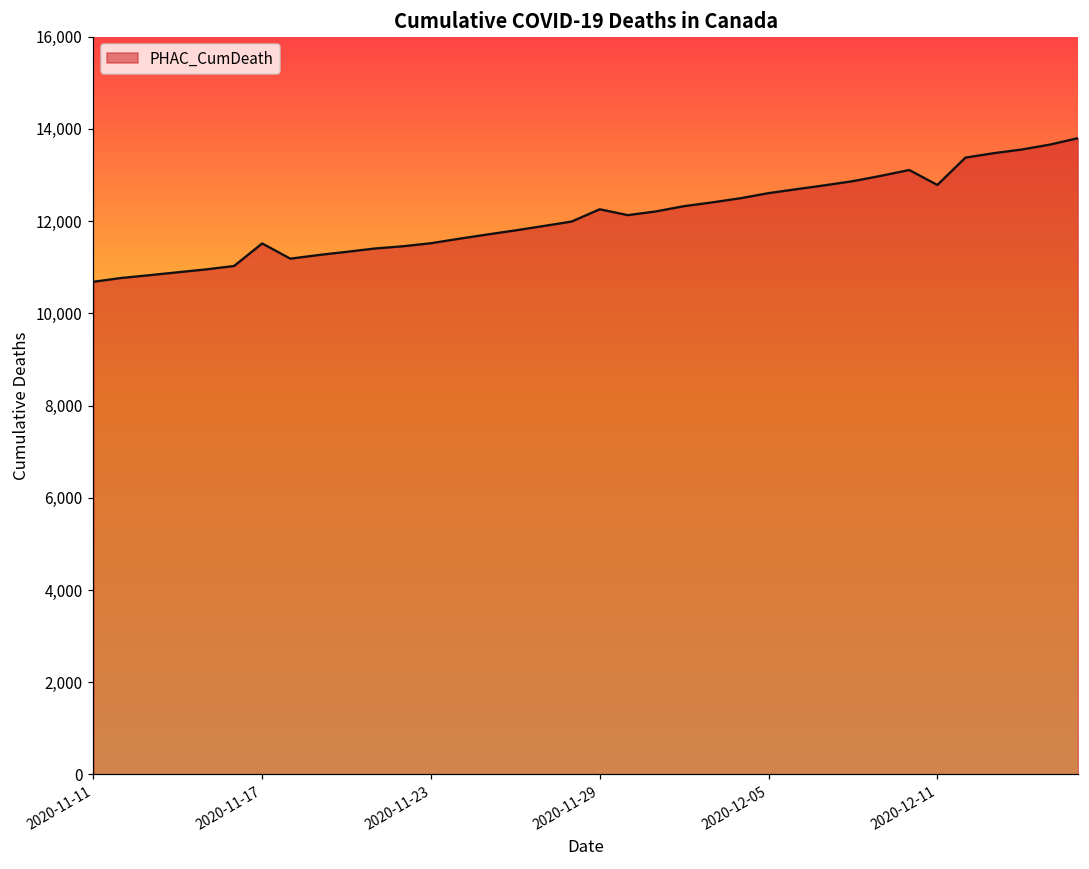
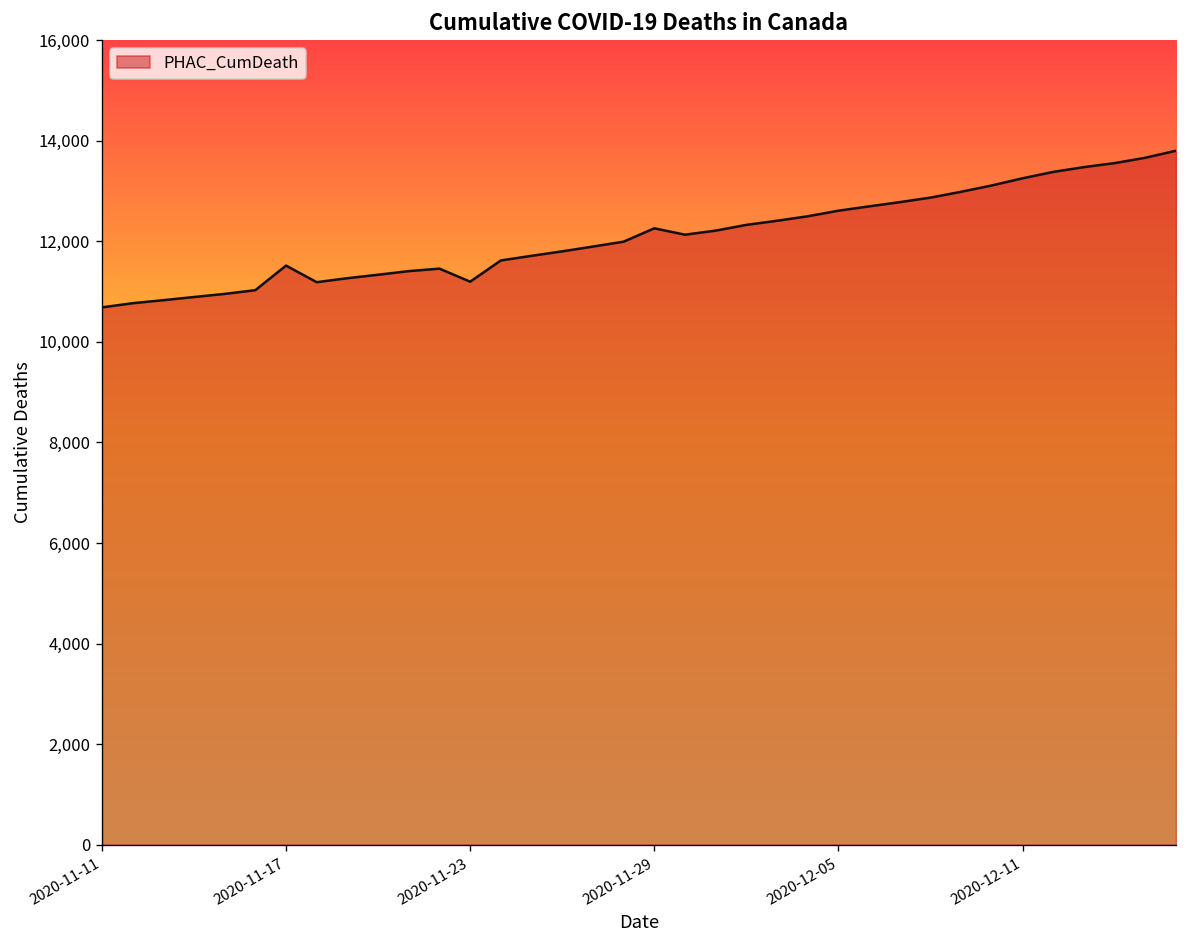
2020-11-23: 11,500 -> 11,200
2020-12-11: 12,800 -> 13,300
